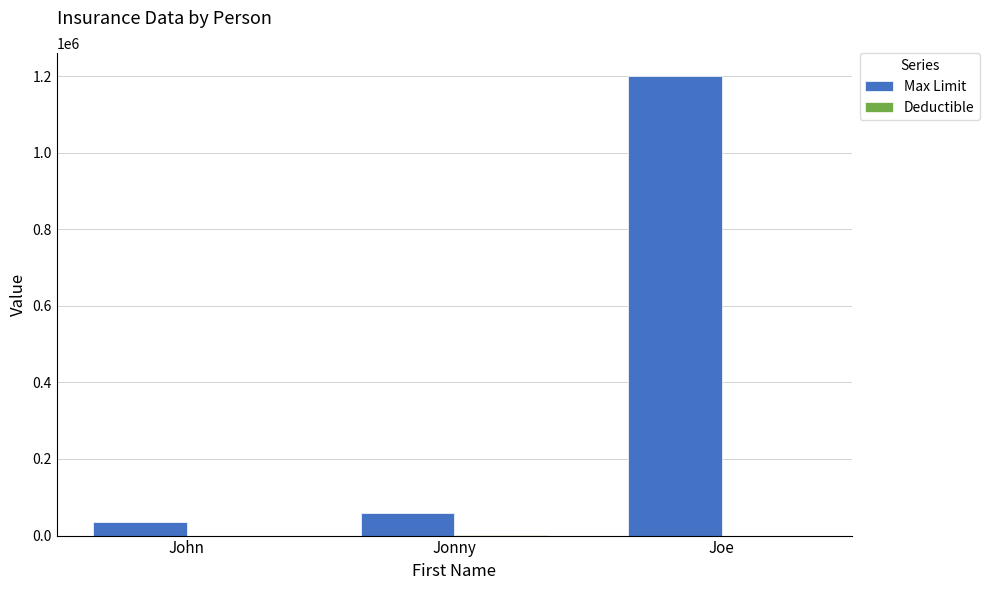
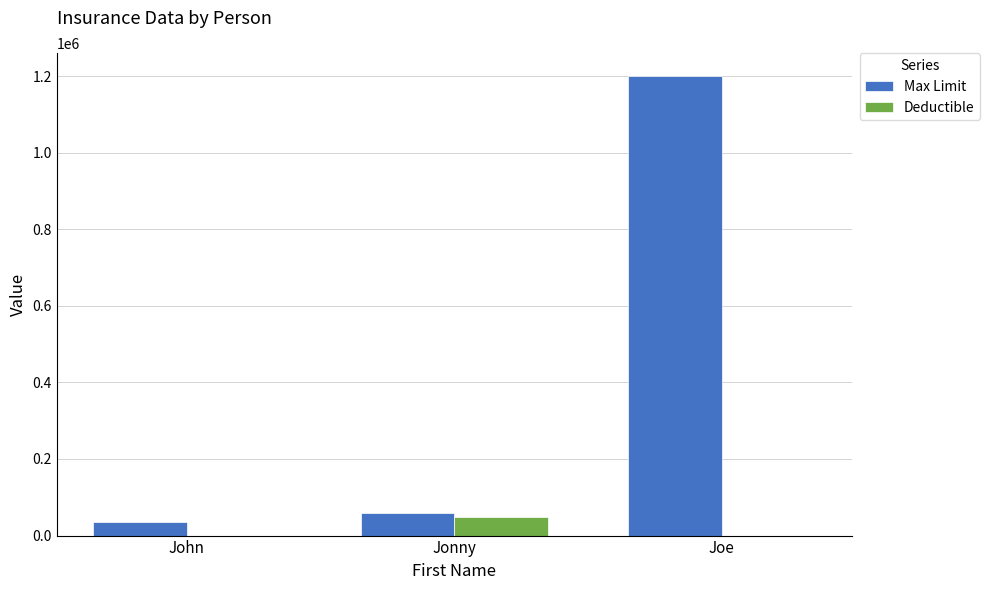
Deductible, Jonny: 0 -> 50000
